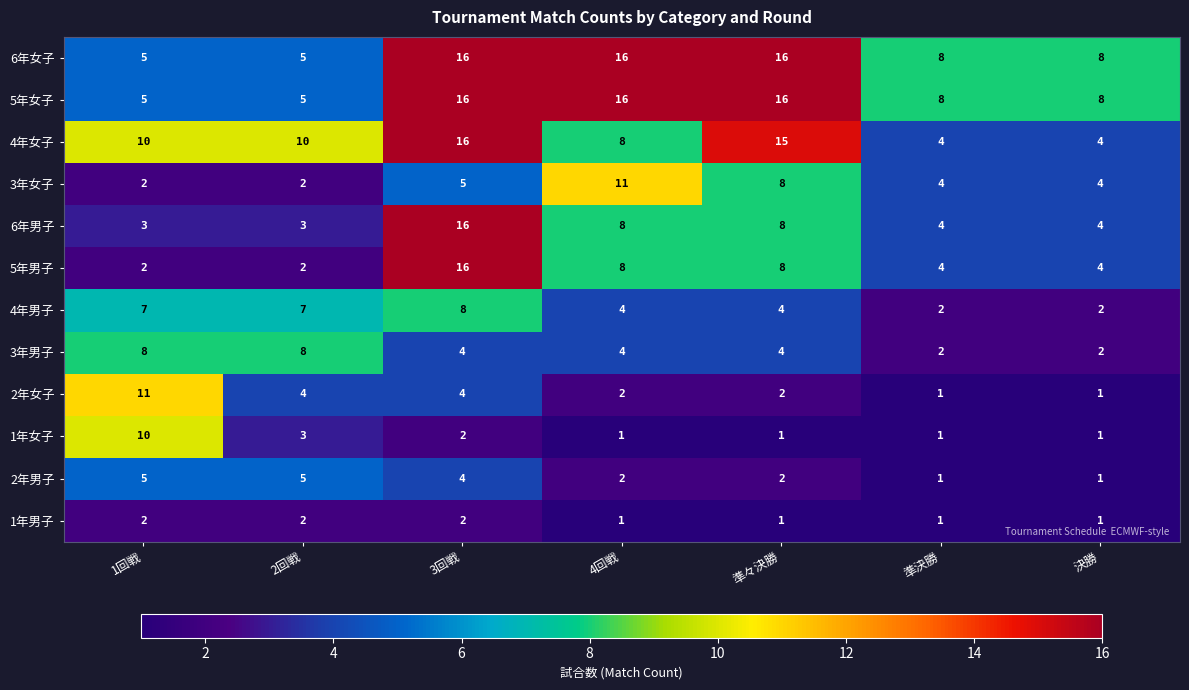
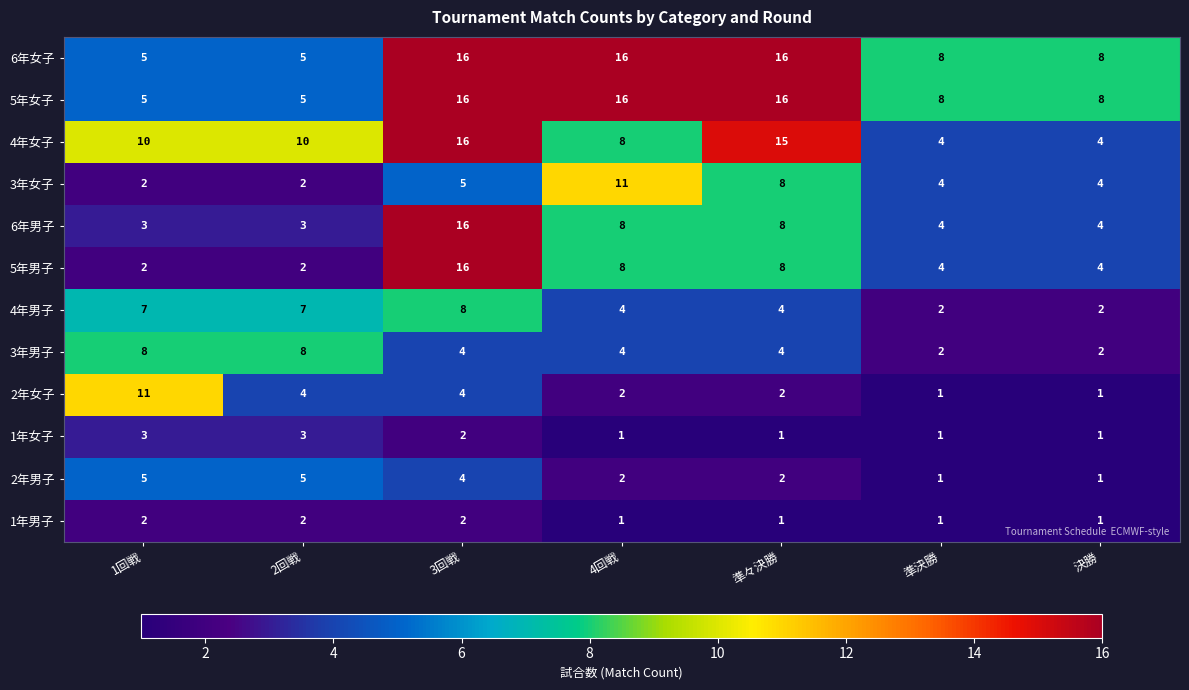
1年女子, 1回戦: 10 -> 3
